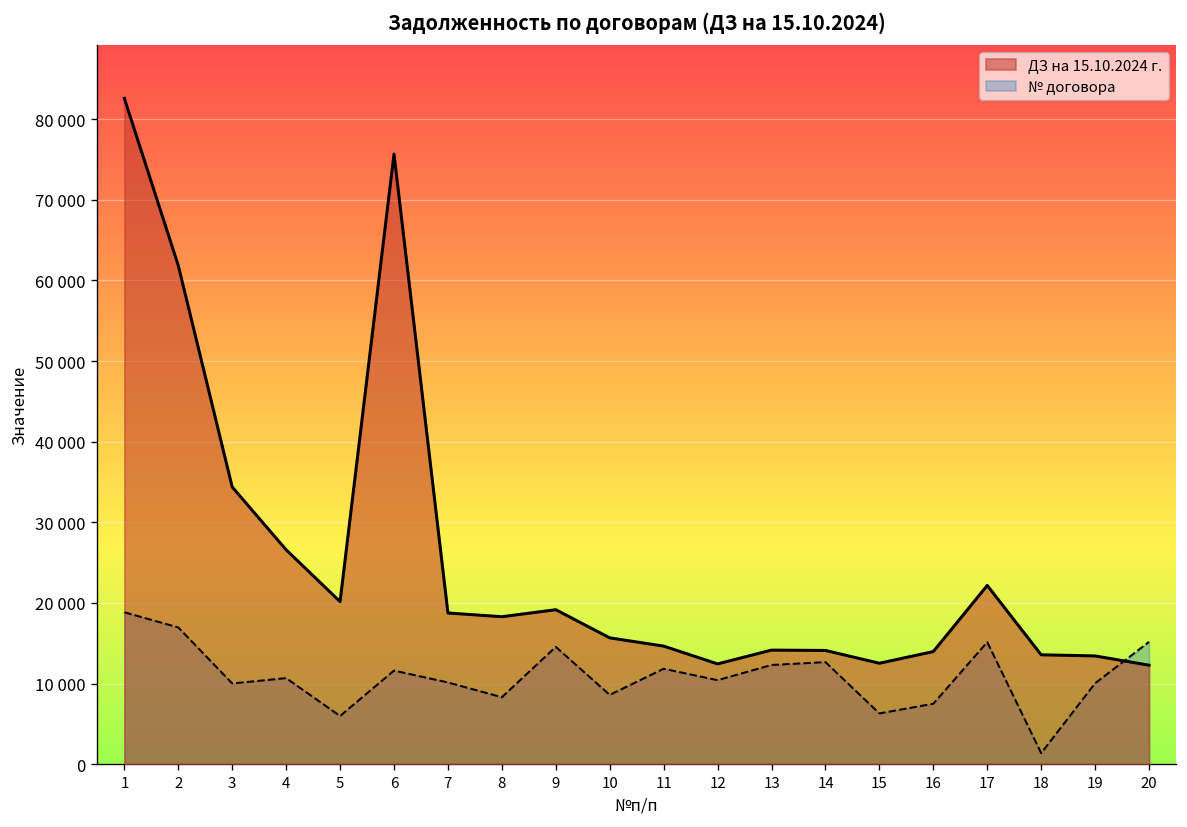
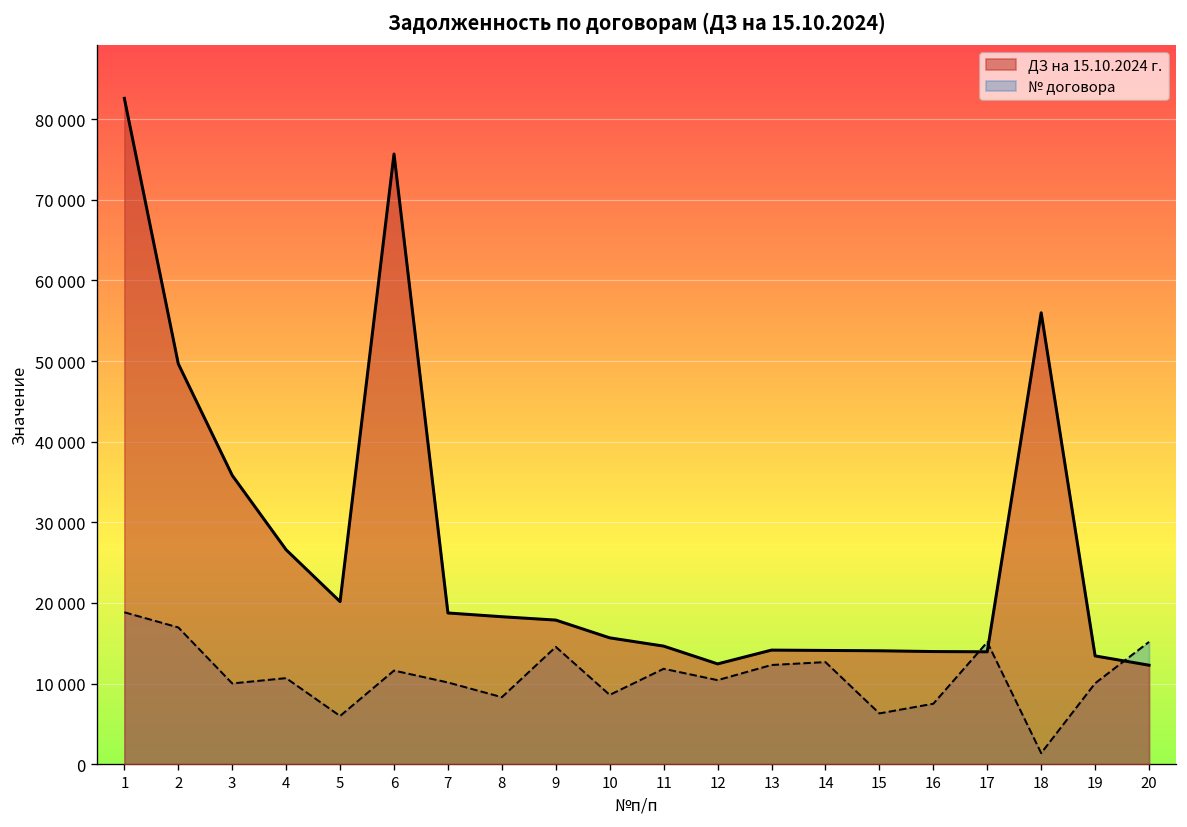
ДЗ на 15.10.2024 г., 2: 62000 -> 50000
ДЗ на 15.10.2024 г., 3: 34000 -> 36000
ДЗ на 15.10.2024 г., 9: 19000 -> 18000
ДЗ на 15.10.2024 г., 15: 13000 -> 14000
ДЗ на 15.10.2024 г., 17: 22000 -> 14000
ДЗ на 15.10.2024 г., 18: 14000 -> 56000
